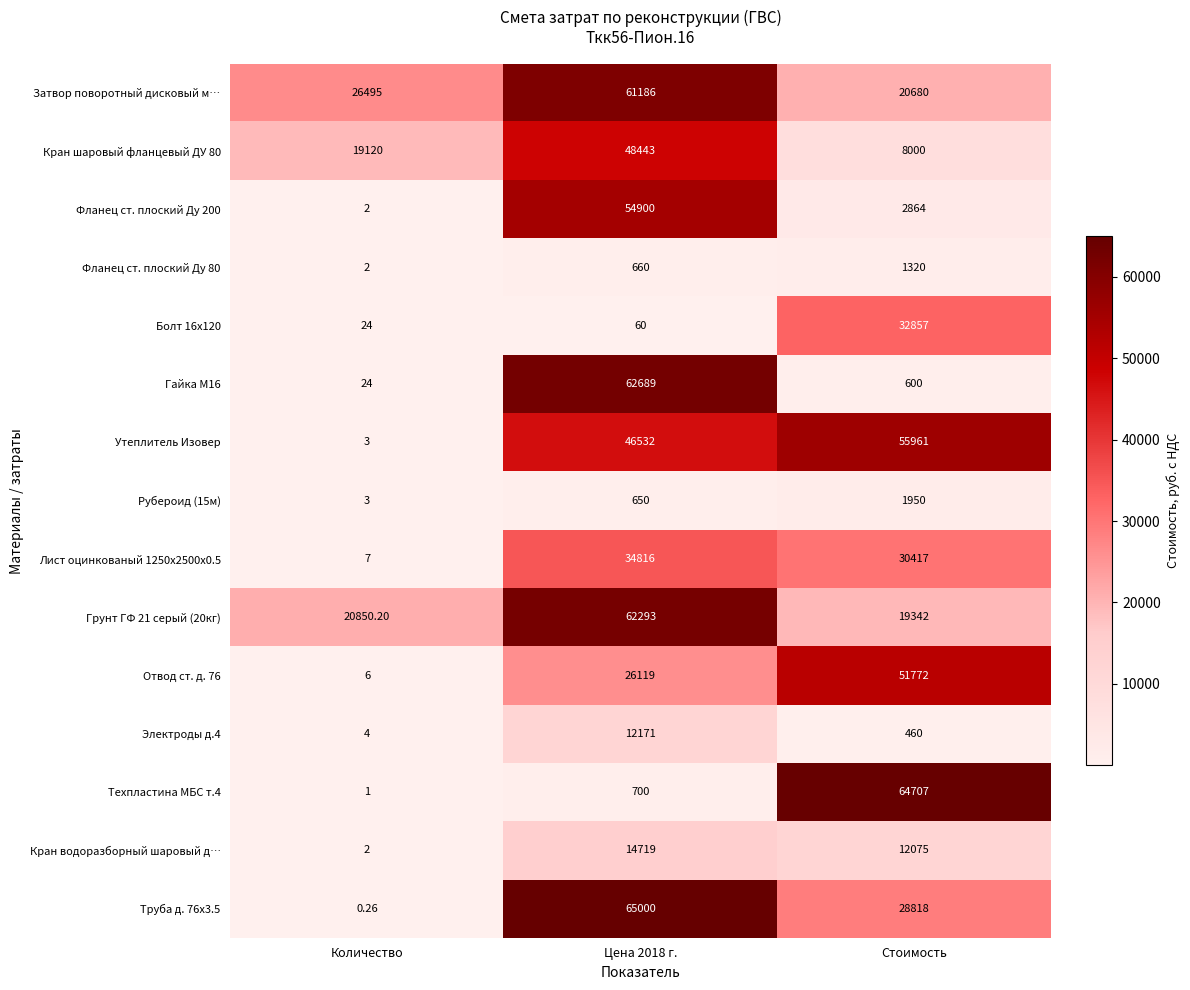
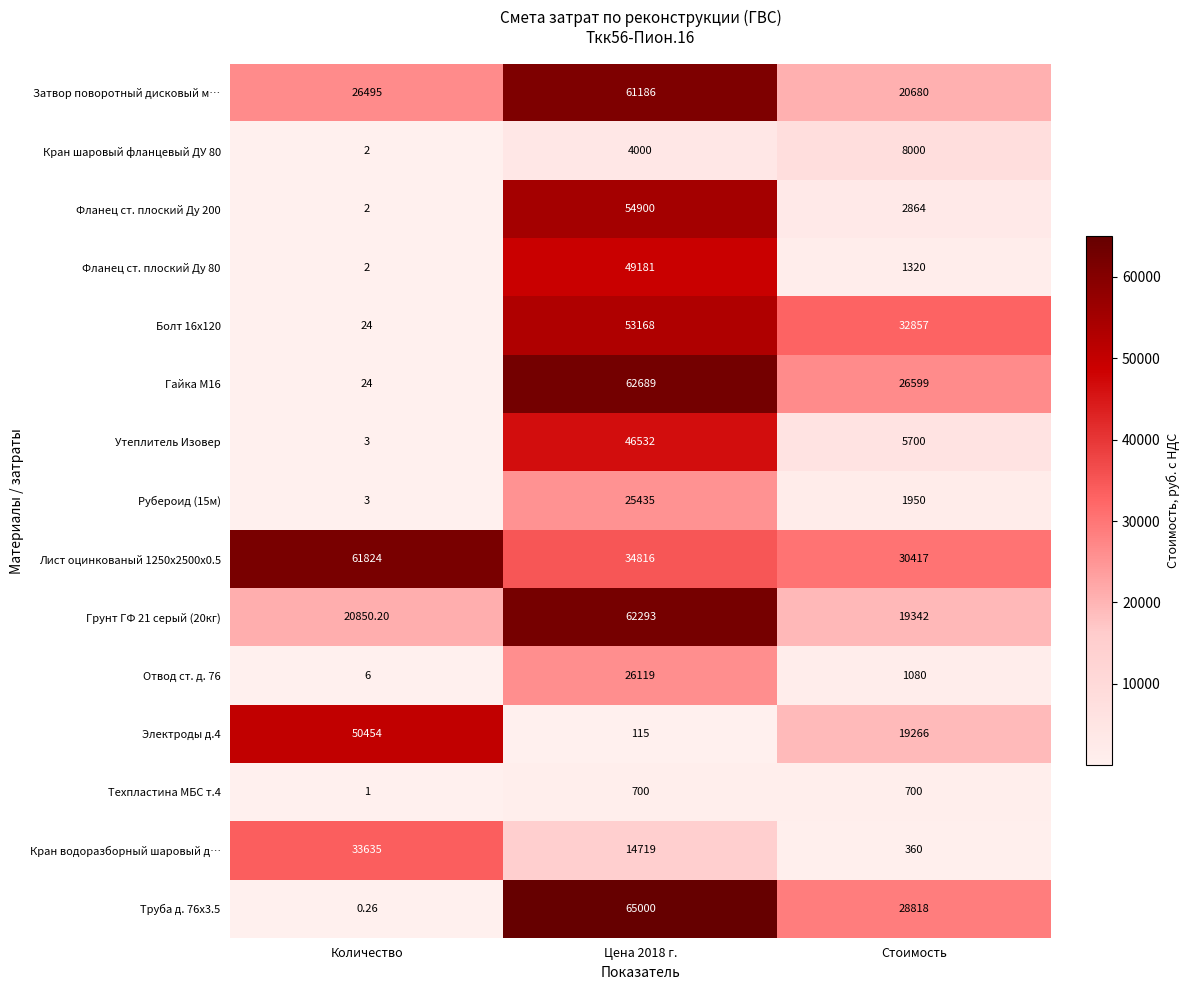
Кран шаровый фланцевый ДУ 80, Количество: 19120 -> 2
Кран шаровый фланцевый ДУ 80, Цена 2018 г.: 48443 -> 4000
Фланец ст. плоский Ду 80, Цена 2018 г.: 660 -> 49181
Болт 16x120, Цена 2018 г.: 60 -> 53168
Гайка М16, Стоимость: 600 -> 26599
Утеплитель Изовер, Стоимость: 55961 -> 5700
Рубероид (15м), Цена 2018 г.: 650 -> 25435
Лист оцинкованый 1250x2500x0.5, Количество: 7 -> 61824
Отвод ст. д. 76, Стоимость: 51772 -> 1080
Электроды д.4, Количество: 4 -> 50454
Электроды д.4, Цена 2018 г.: 12171 -> 115
Электроды д.4, Стоимость: 460 -> 19266
Техпластина МБС т.4, Стоимость: 64707 -> 700
Кран водоразборный шаровый д…, Количество: 2 -> 33635
Кран водоразборный шаровый д…, Стоимость: 12075 -> 360
